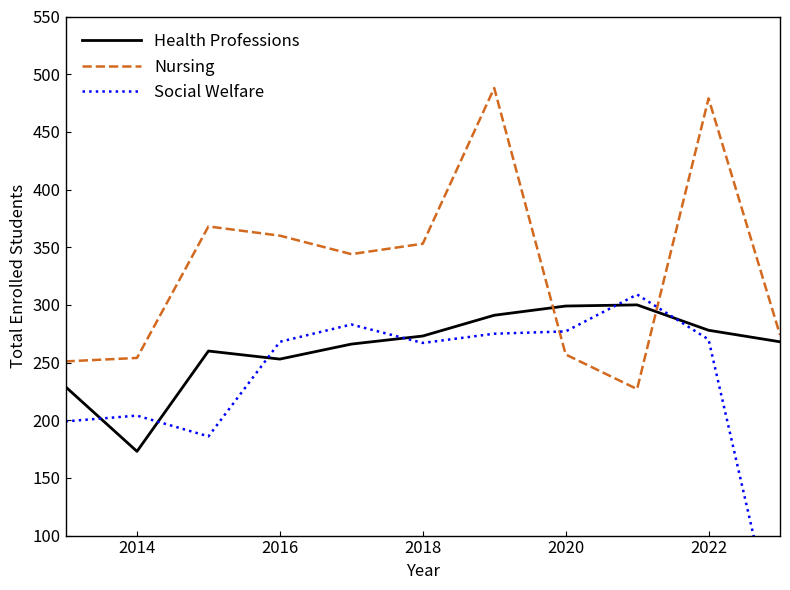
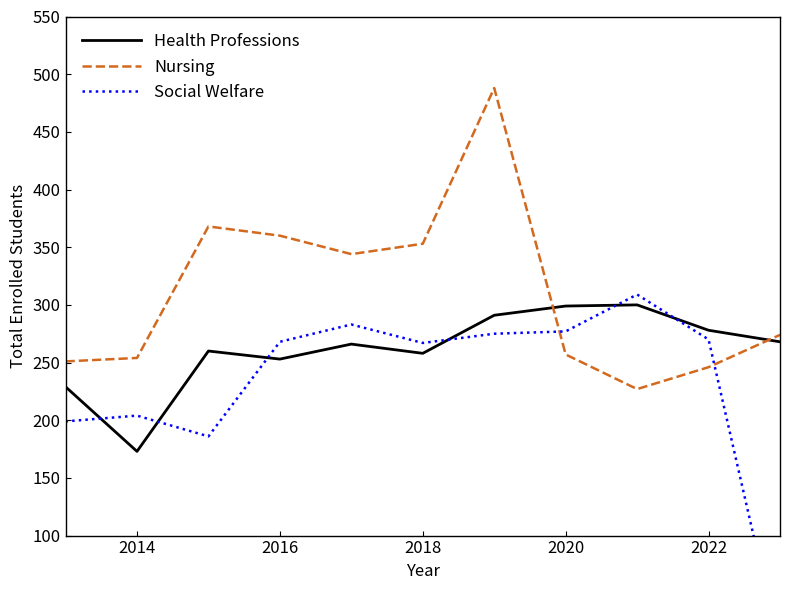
Health Professions, 2018: 273 -> 258
Nursing, 2022: 479 -> 246
